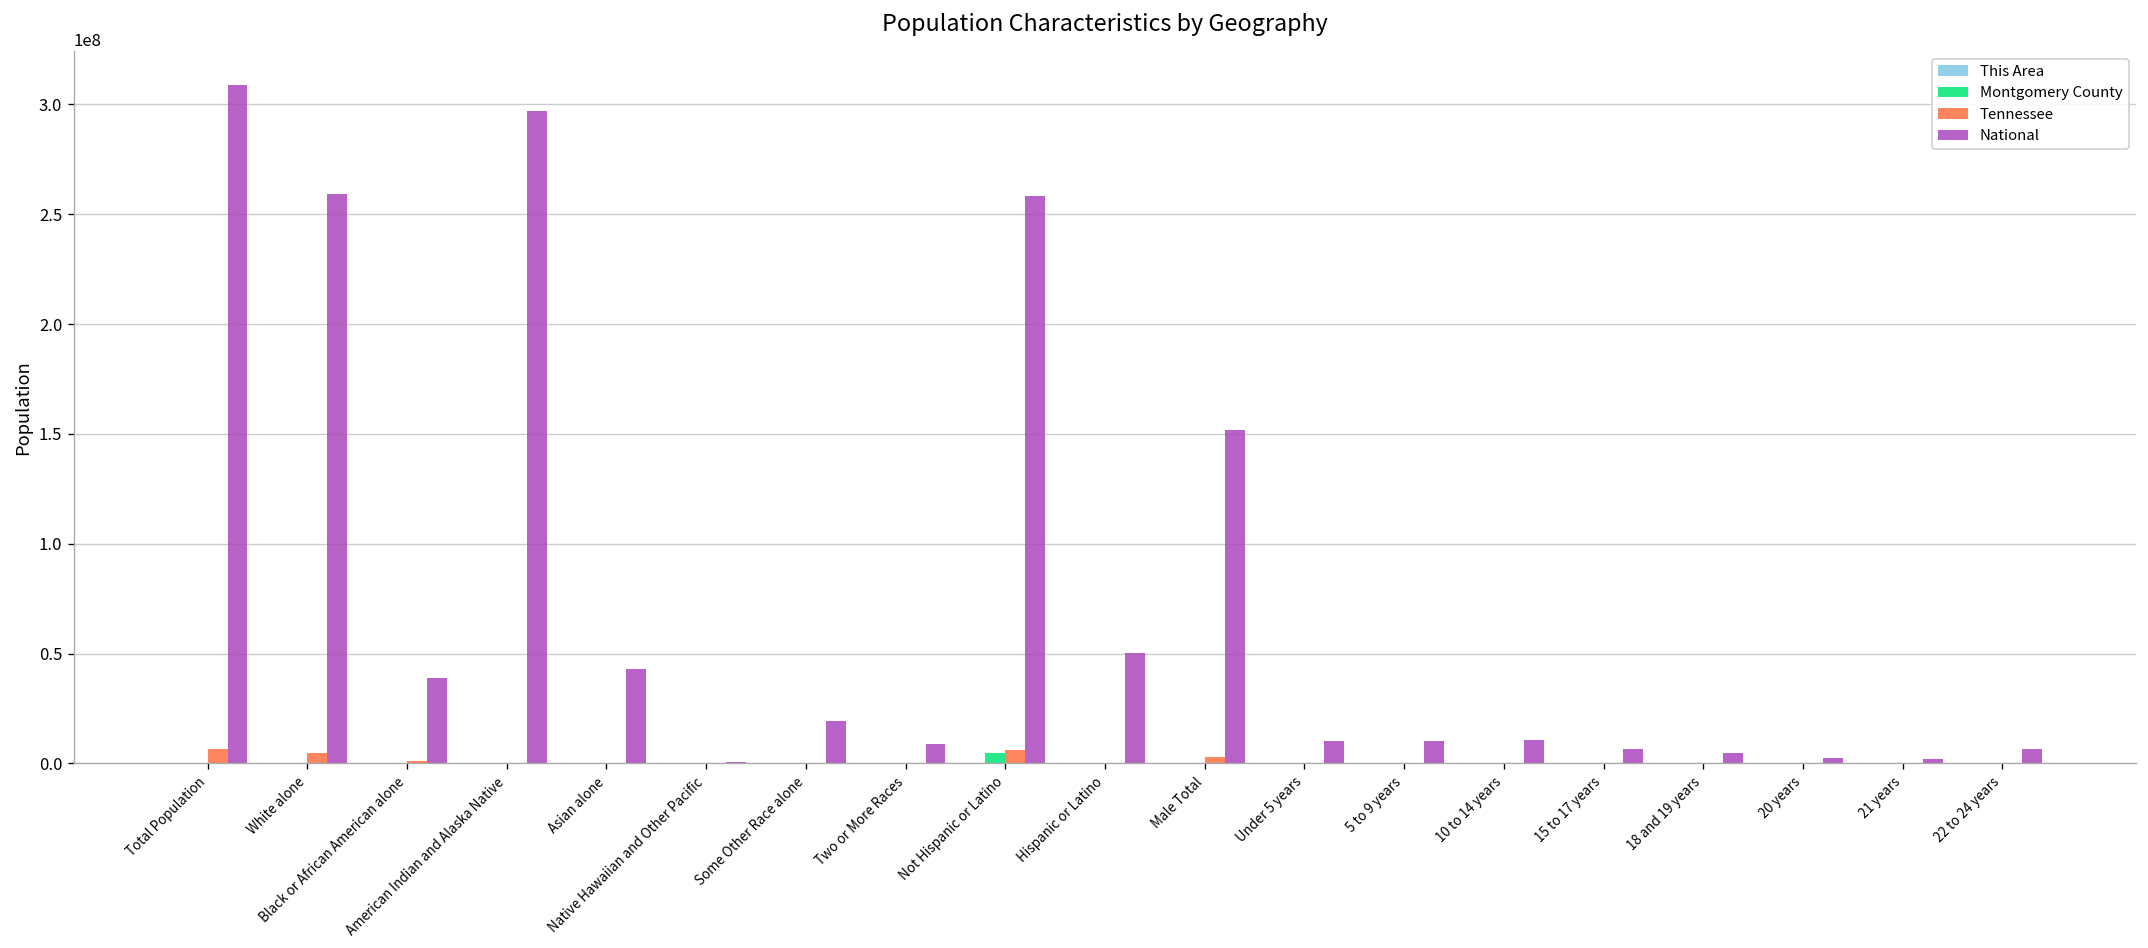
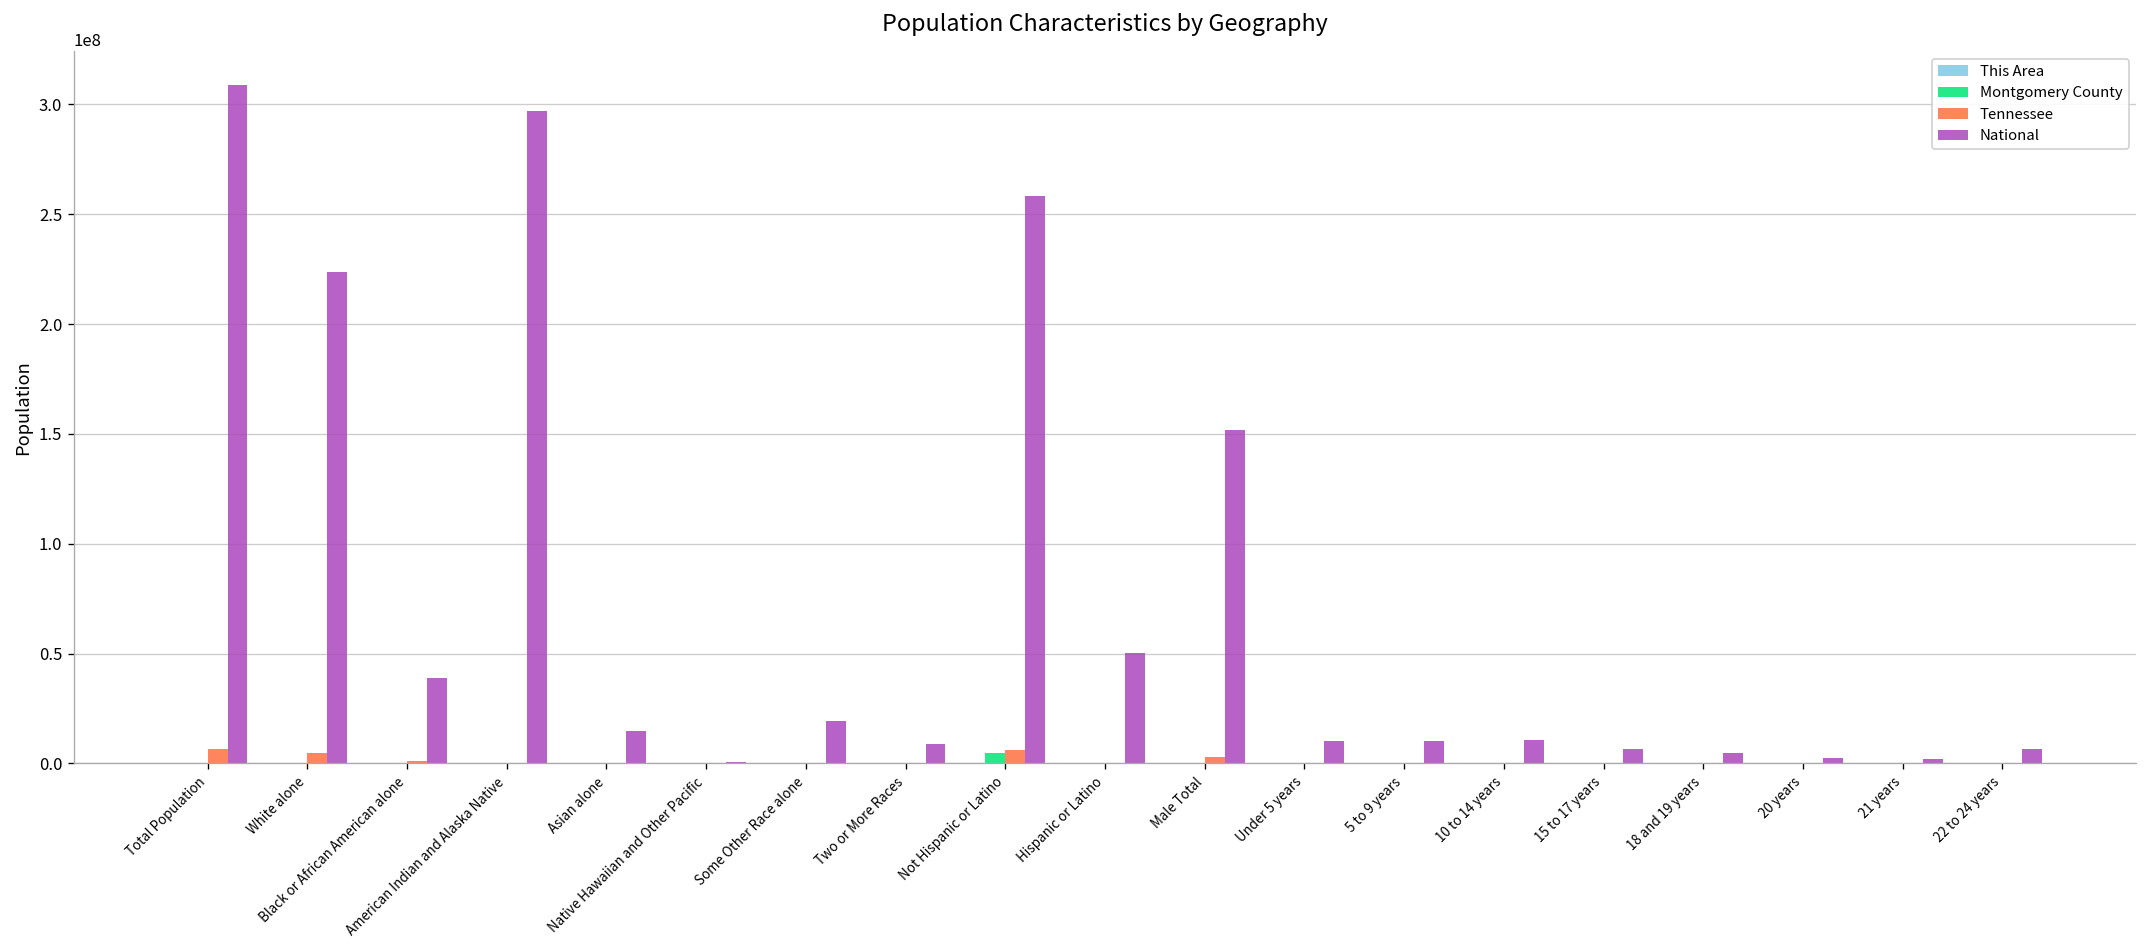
National, White alone: 259000000 -> 224000000
National, Asian alone: 43000000 -> 15000000
